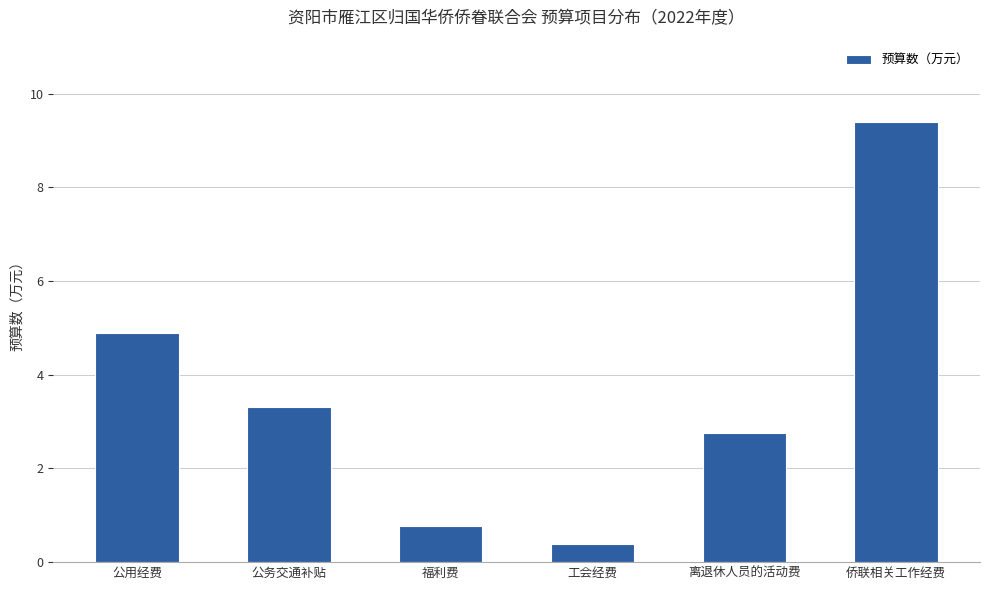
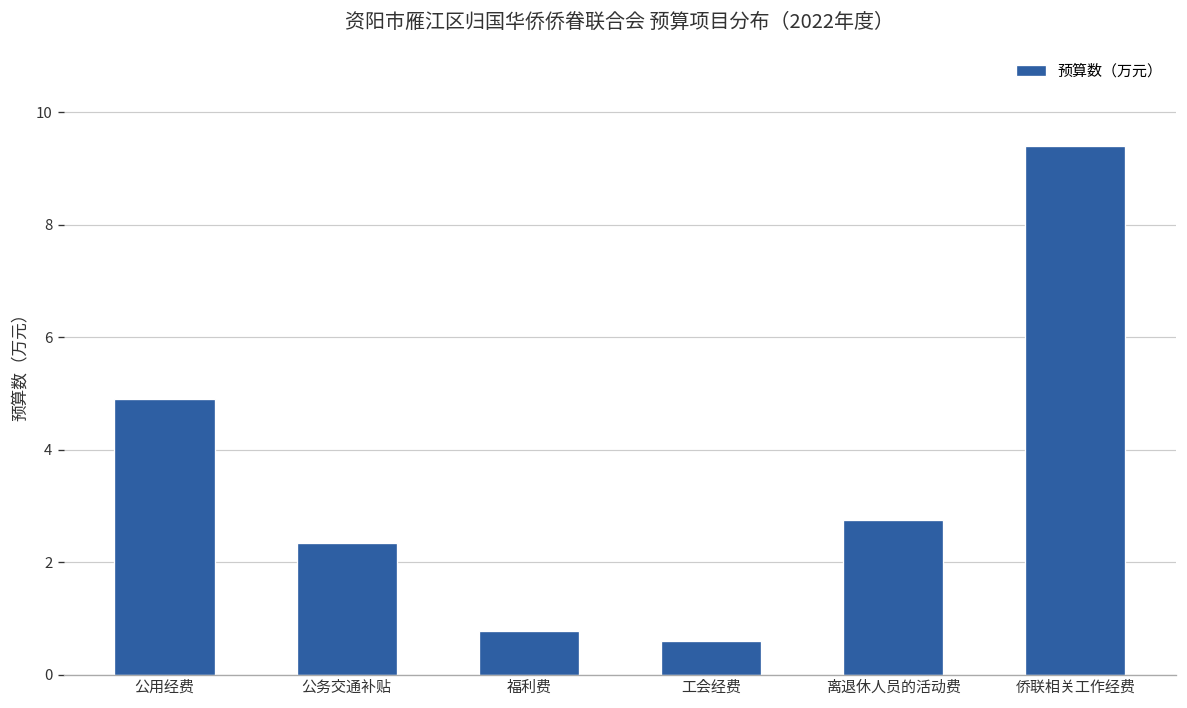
公务交通补贴: 3.3 -> 2.3
工会经费: 0.4 -> 0.6
